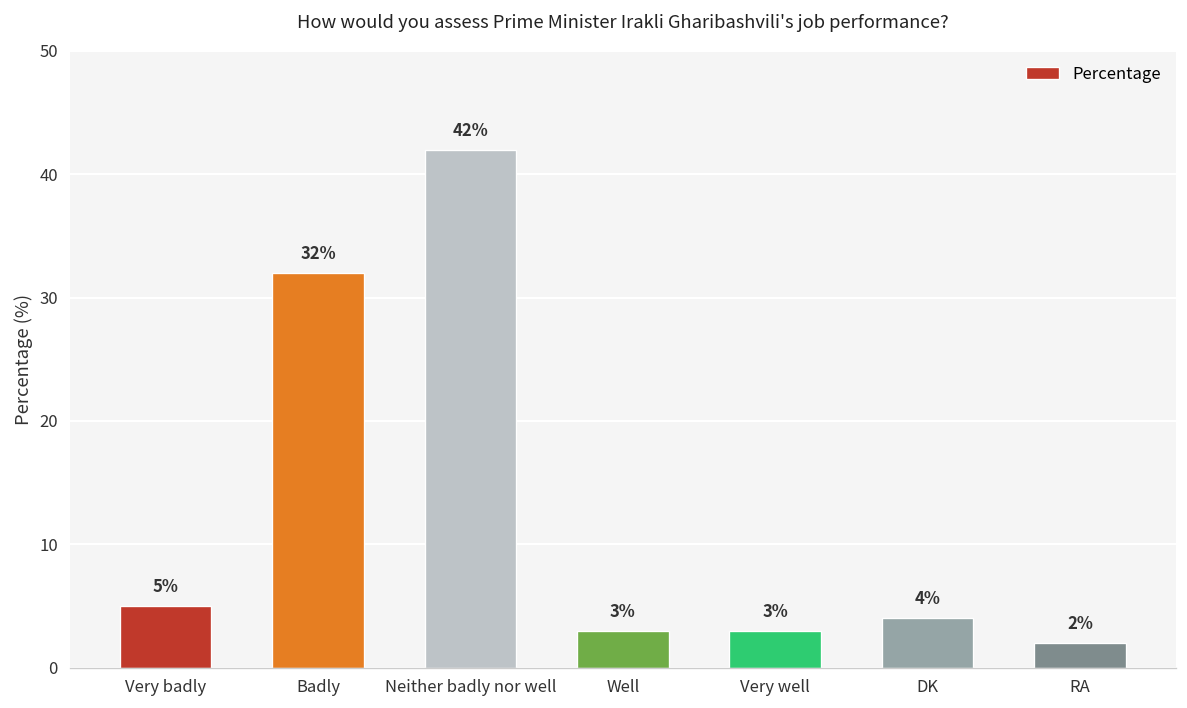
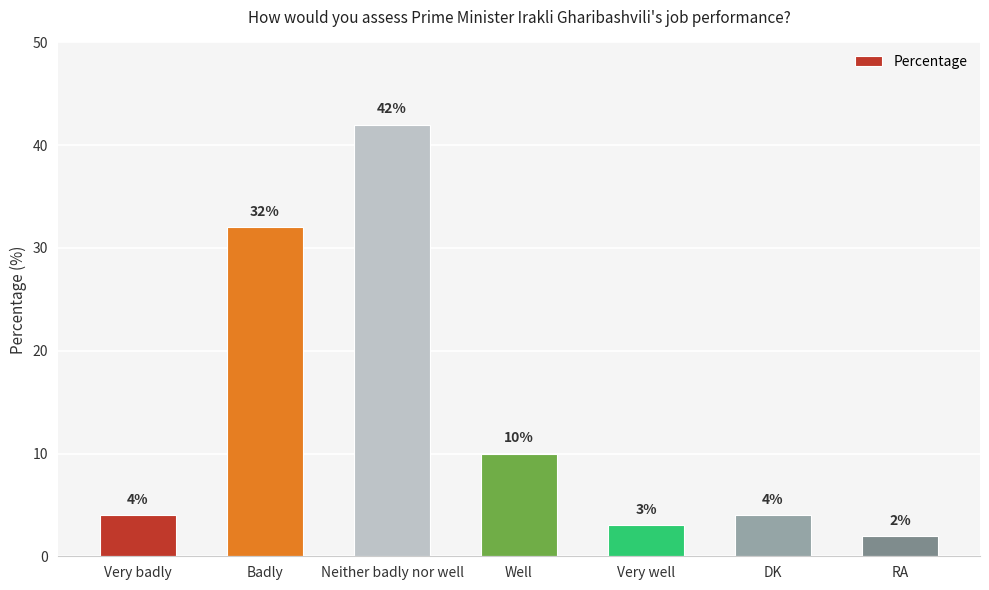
Very badly: 5% -> 4%
Well: 3% -> 10%
